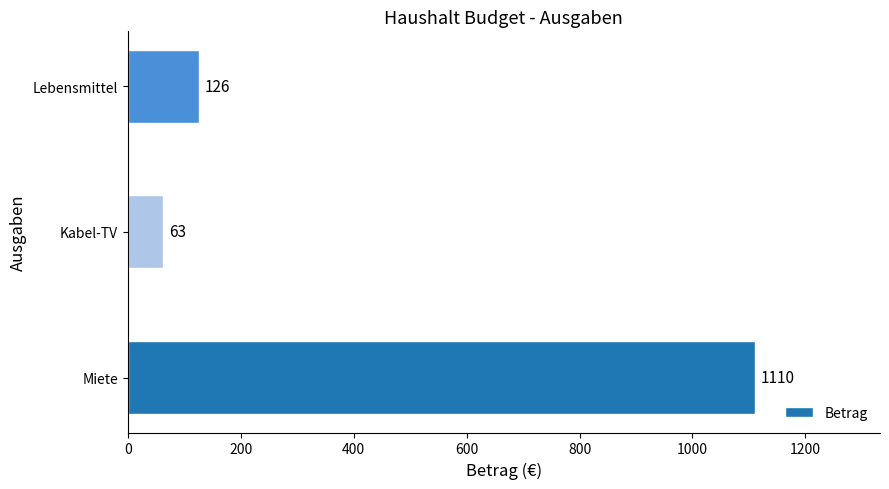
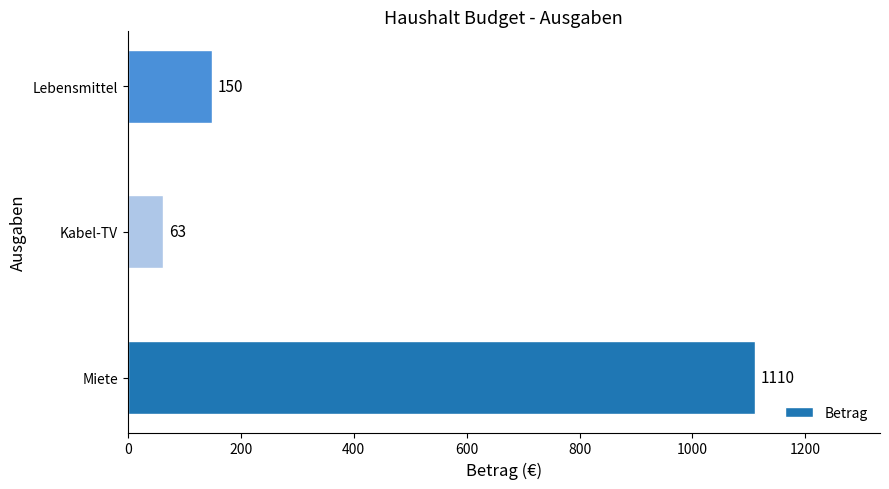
Lebensmittel: 126 -> 150
